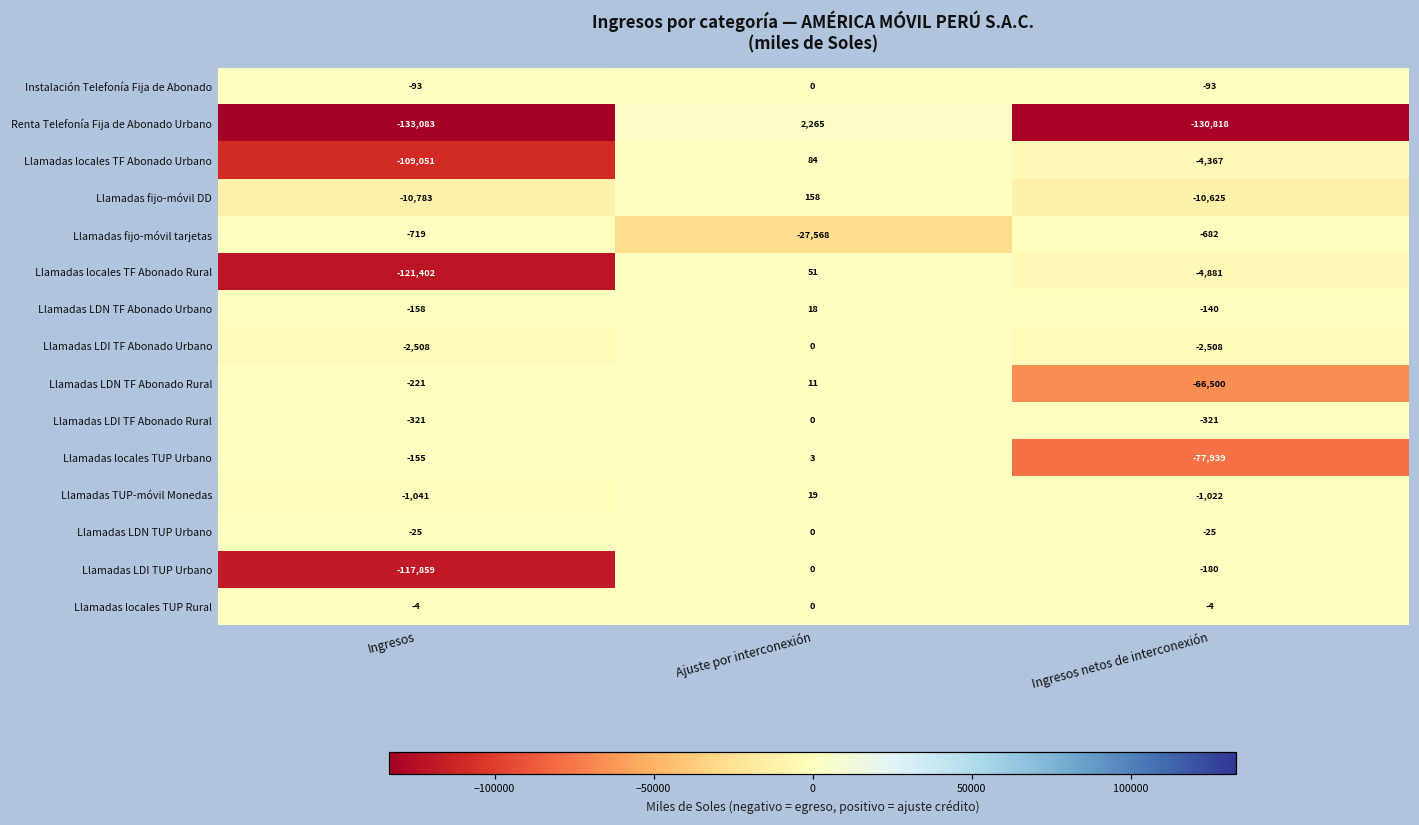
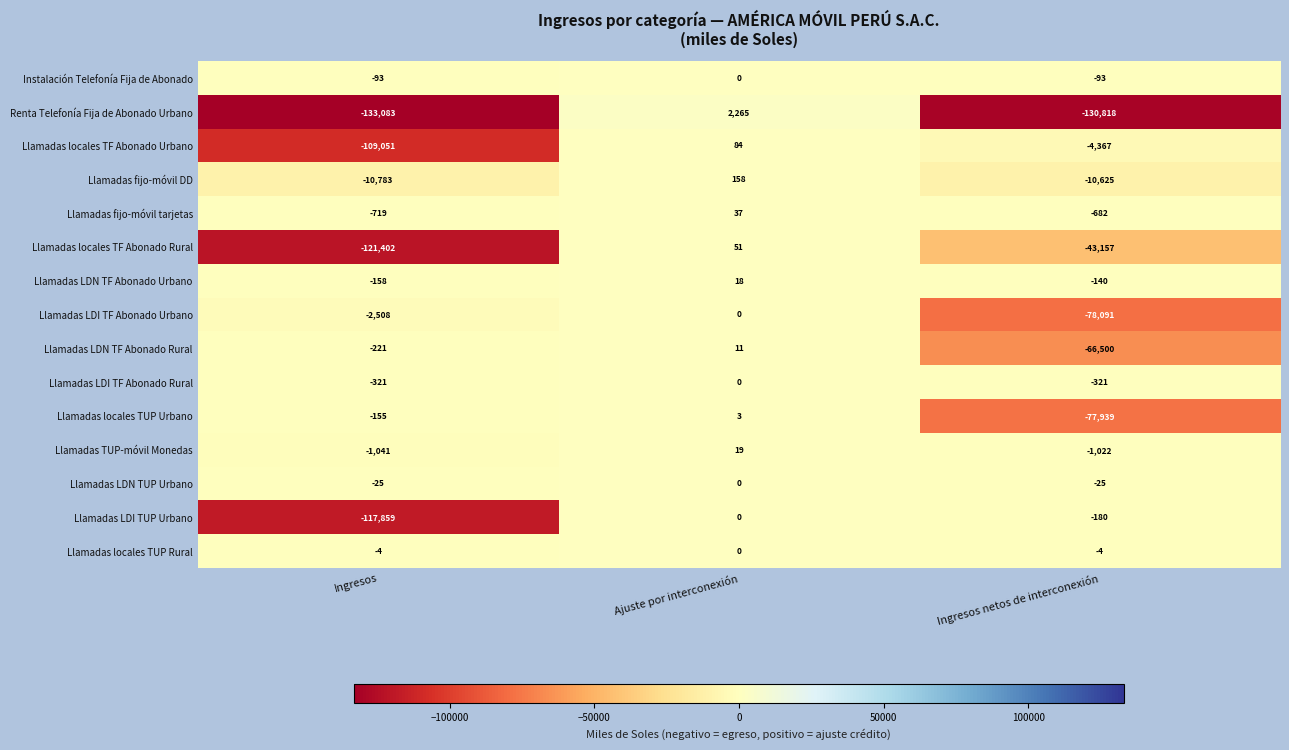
Llamadas fijo-móvil tarjetas, Ajuste por interconexión: -27,568 -> 37
Llamadas locales TF Abonado Rural, Ingresos netos de interconexión: -4,881 -> -43,157
Llamadas LDI TF Abonado Urbano, Ingresos netos de interconexión: -2,508 -> -78,091
